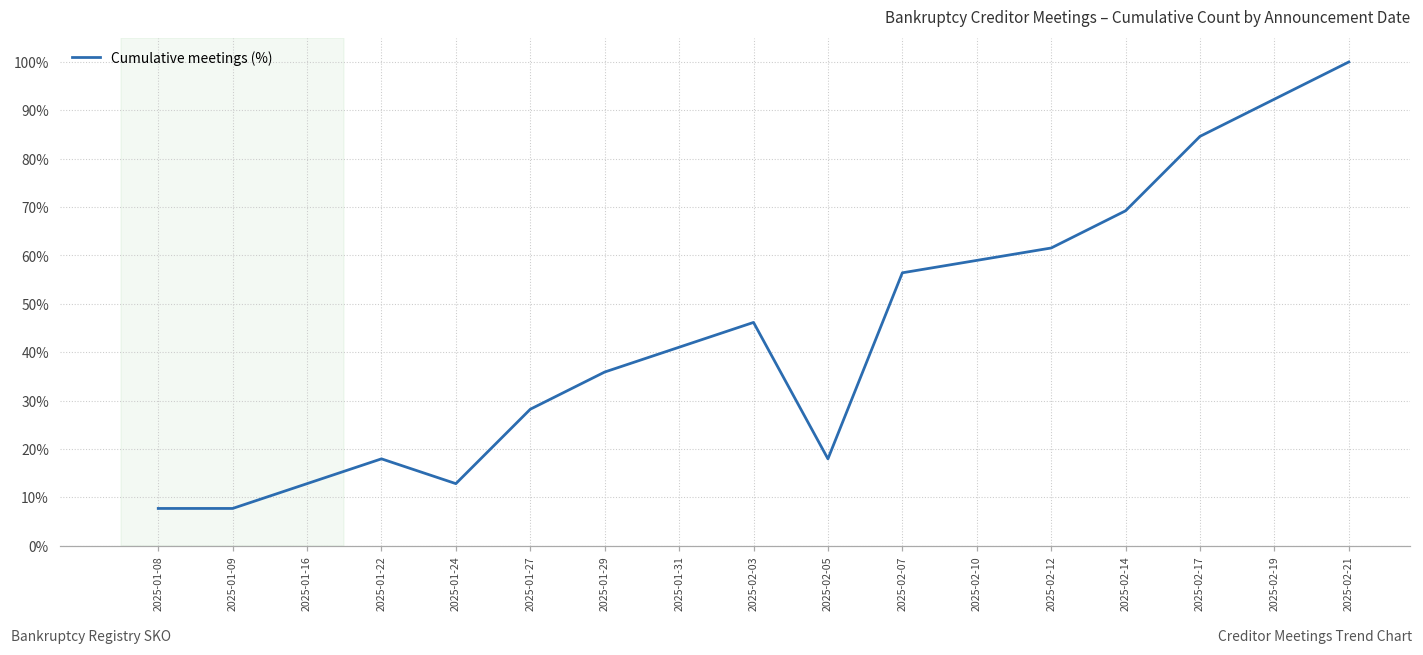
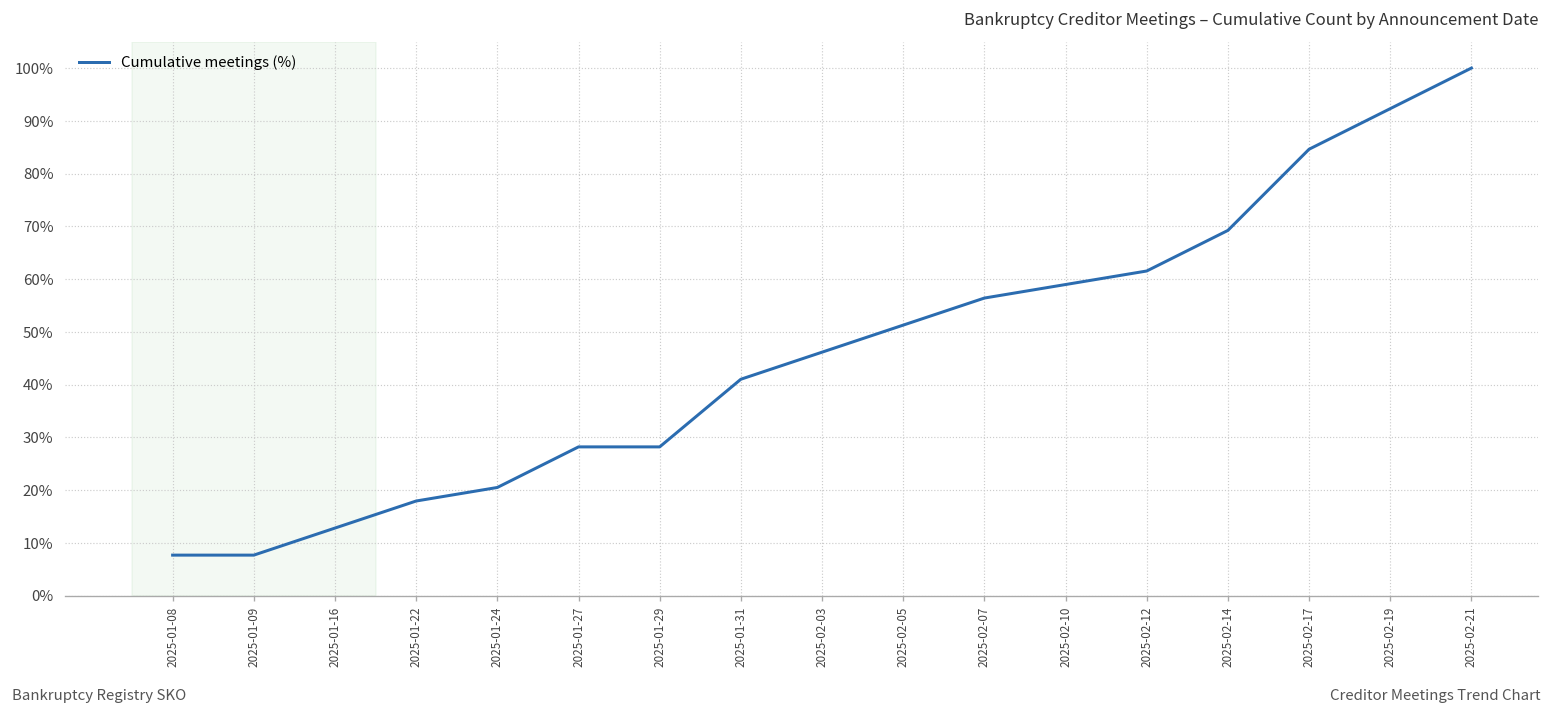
2025-01-24: 13% -> 21%
2025-01-29: 36% -> 28%
2025-02-05: 18% -> 51%
